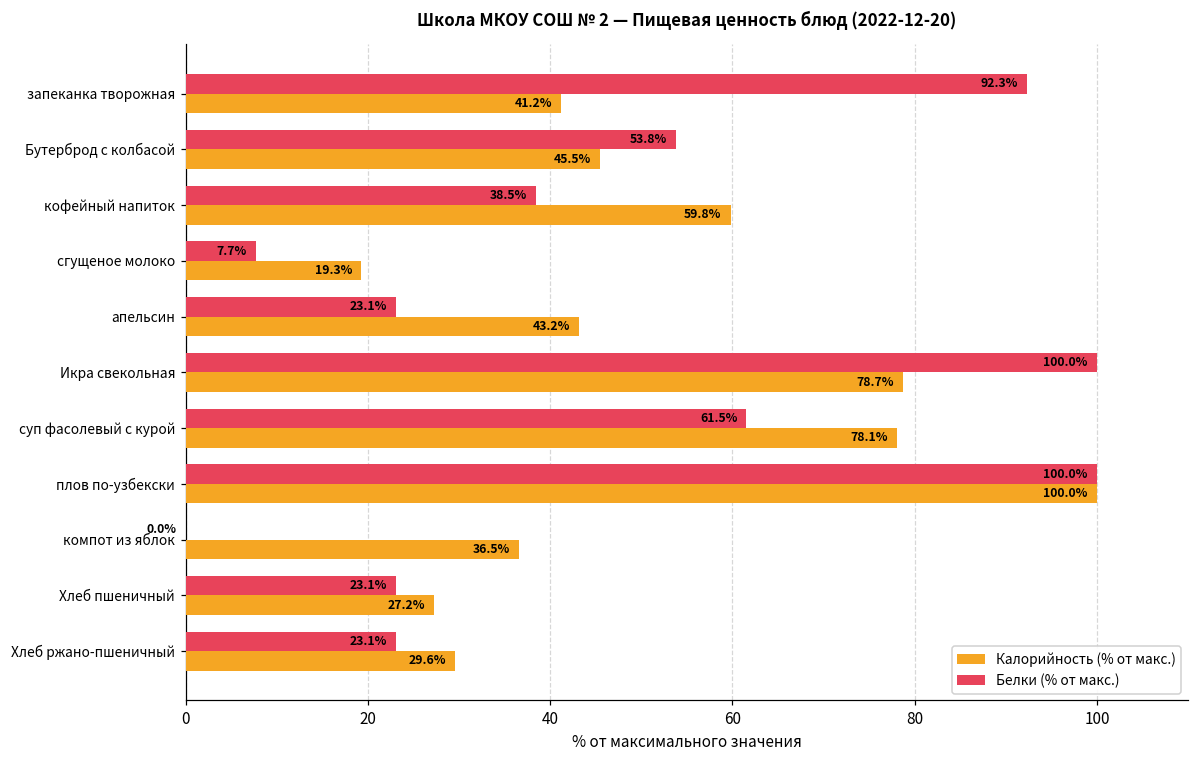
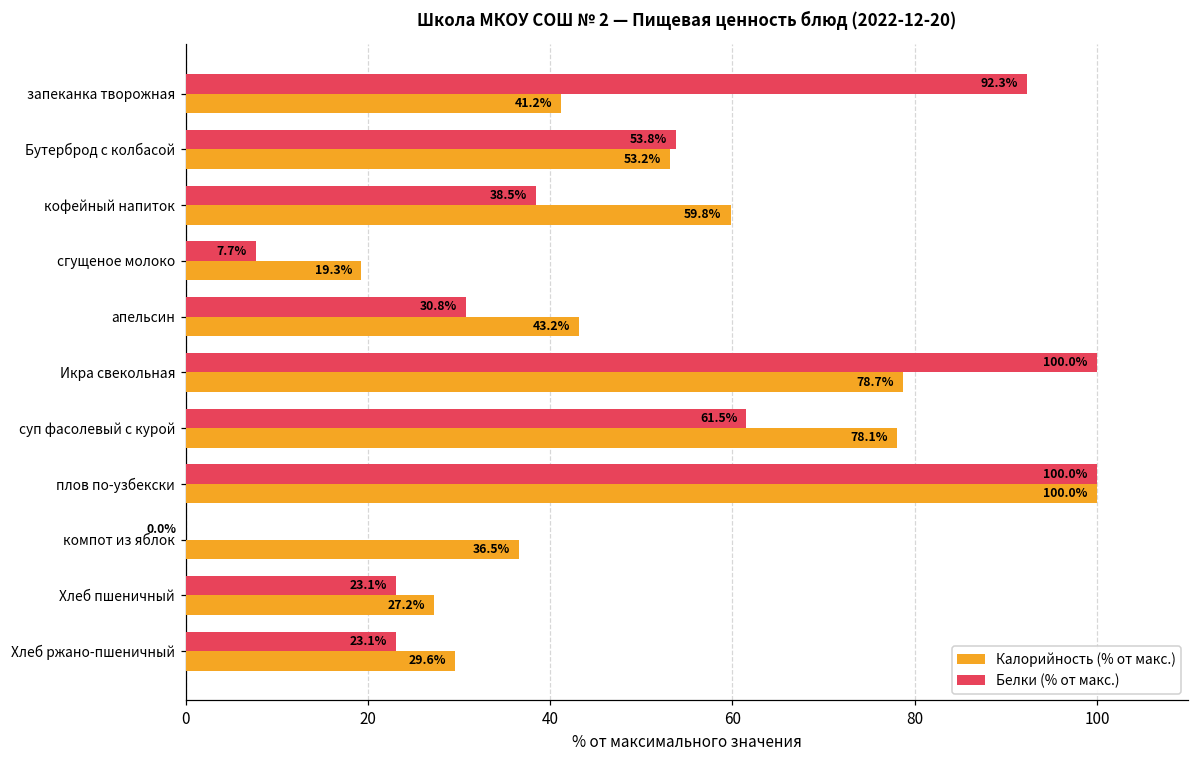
Калорийность (% от макс.), Бутерброд с колбасой: 45.5% -> 53.2%
Белки (% от макс.), апельсин: 23.1% -> 30.8%
